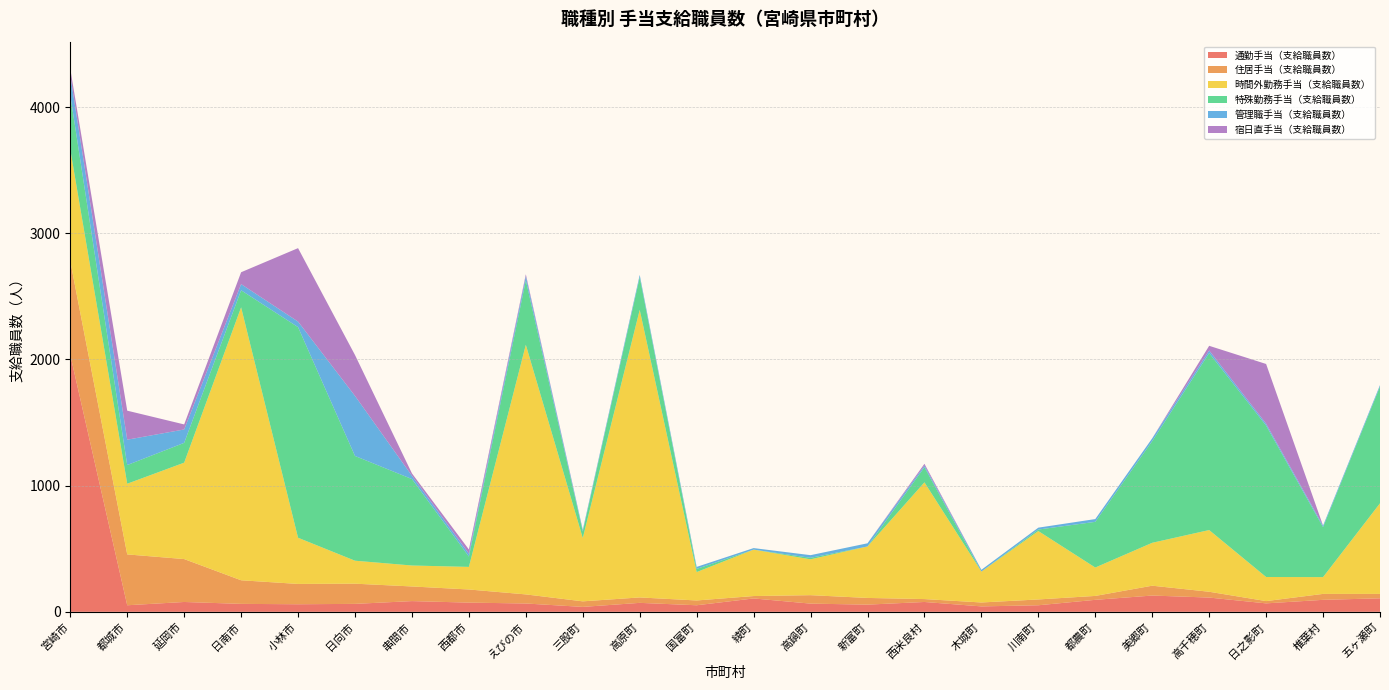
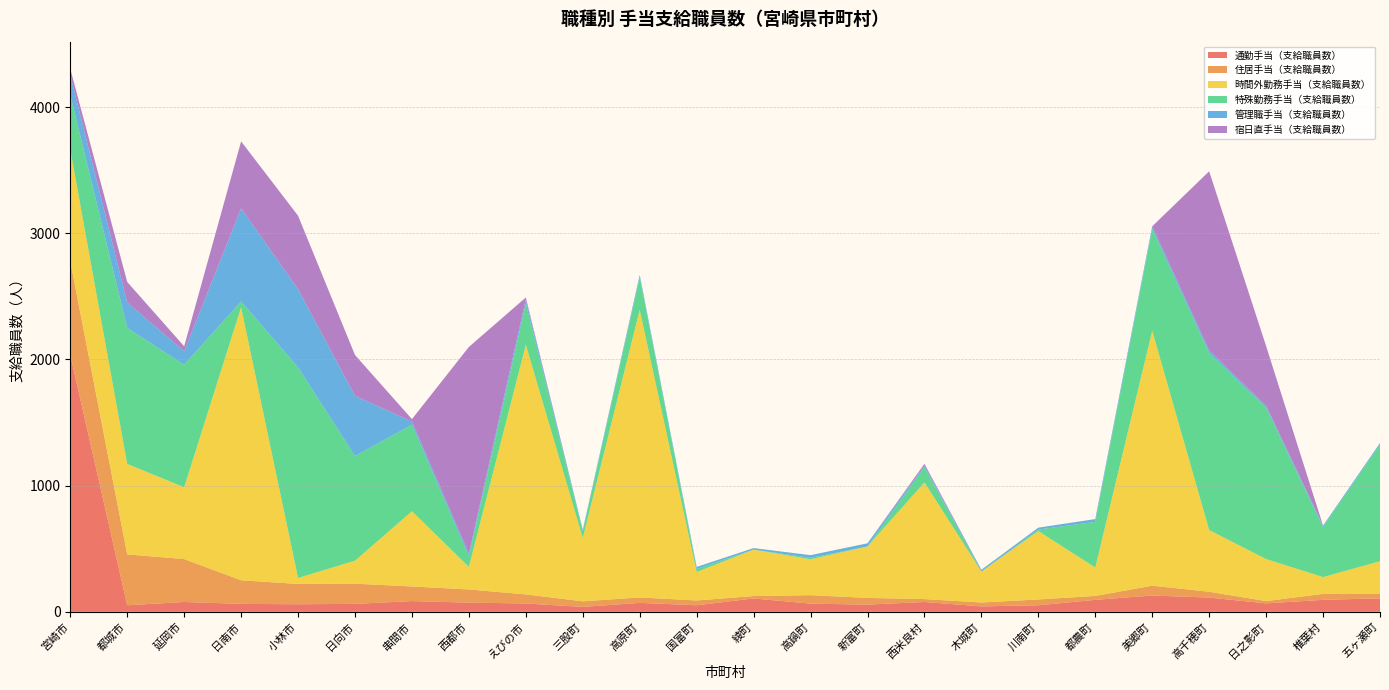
時間外勤務手当（支給職員数）, 都城市: 560 -> 720
特殊勤務手当（支給職員数）, 都城市: 150 -> 1080
宿日直手当（支給職員数）, 都城市: 230 -> 160
時間外勤務手当（支給職員数）, 延岡市: 760 -> 570
特殊勤務手当（支給職員数）, 延岡市: 160 -> 970
特殊勤務手当（支給職員数）, 日南市: 140 -> 50
管理職手当（支給職員数）, 日南市: 50 -> 740
宿日直手当（支給職員数）, 日南市: 90 -> 530
時間外勤務手当（支給職員数）, 小林市: 370 -> 50
管理職手当（支給職員数）, 小林市: 40 -> 620
時間外勤務手当（支給職員数）, 串間市: 170 -> 600
宿日直手当（支給職員数）, 西都市: 30 -> 1640
特殊勤務手当（支給職員数）, えびの市: 510 -> 330
時間外勤務手当（支給職員数）, 美郷町: 340 -> 2020
宿日直手当（支給職員数）, 高千穂町: 40 -> 1420
時間外勤務手当（支給職員数）, 日之影町: 190 -> 330
時間外勤務手当（支給職員数）, 五ヶ瀬町: 720 -> 260
